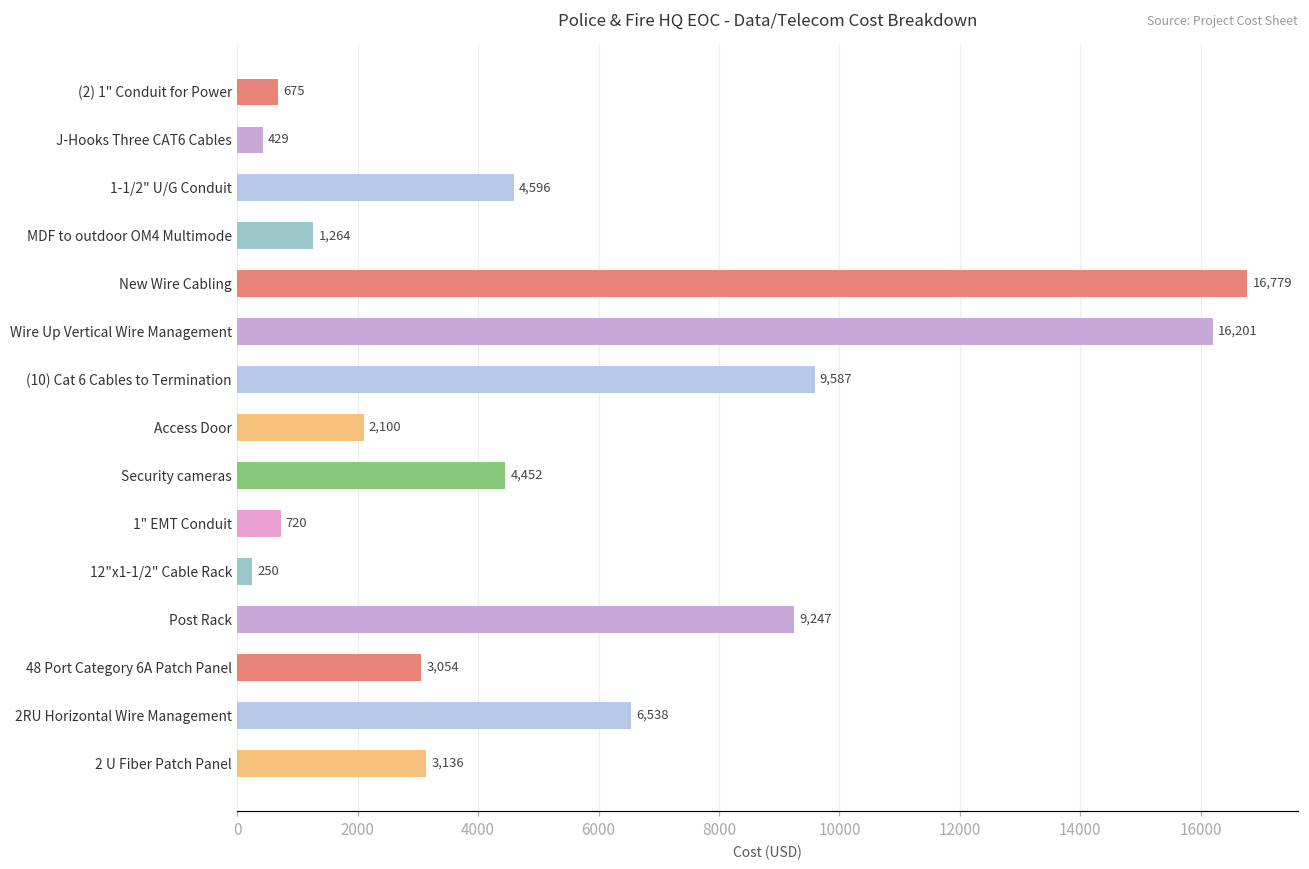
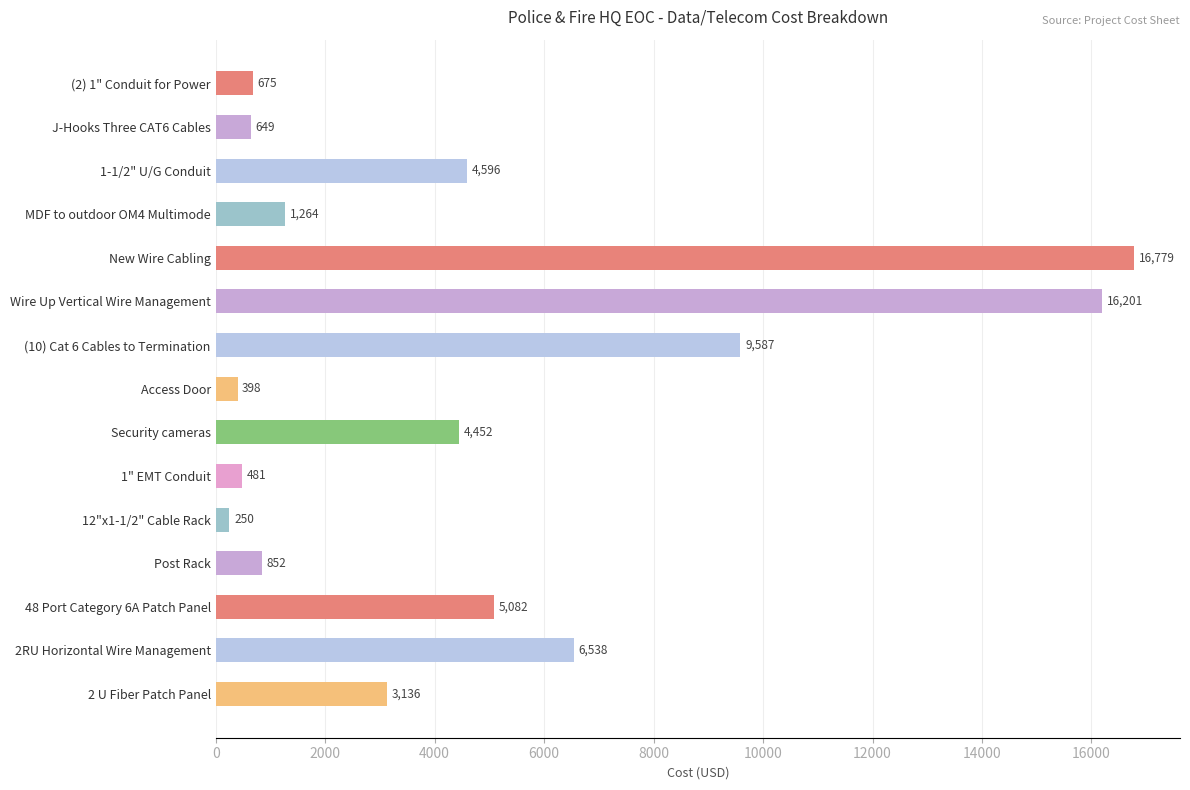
J-Hooks Three CAT6 Cables: 429 -> 649
Access Door: 2,100 -> 398
1" EMT Conduit: 720 -> 481
Post Rack: 9,247 -> 852
48 Port Category 6A Patch Panel: 3,054 -> 5,082
